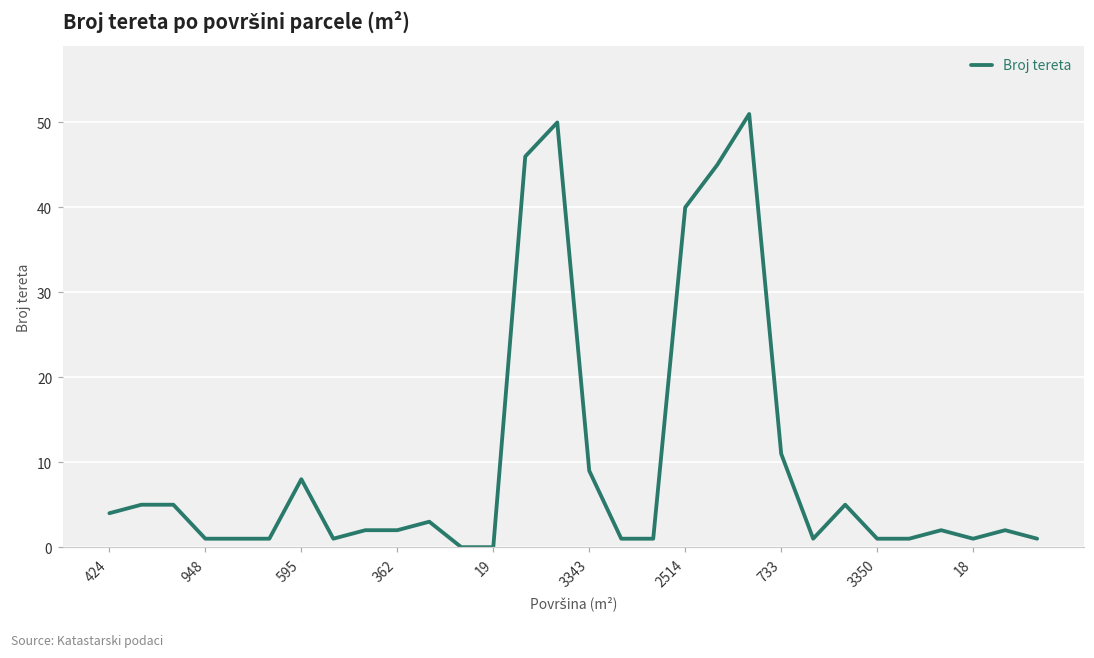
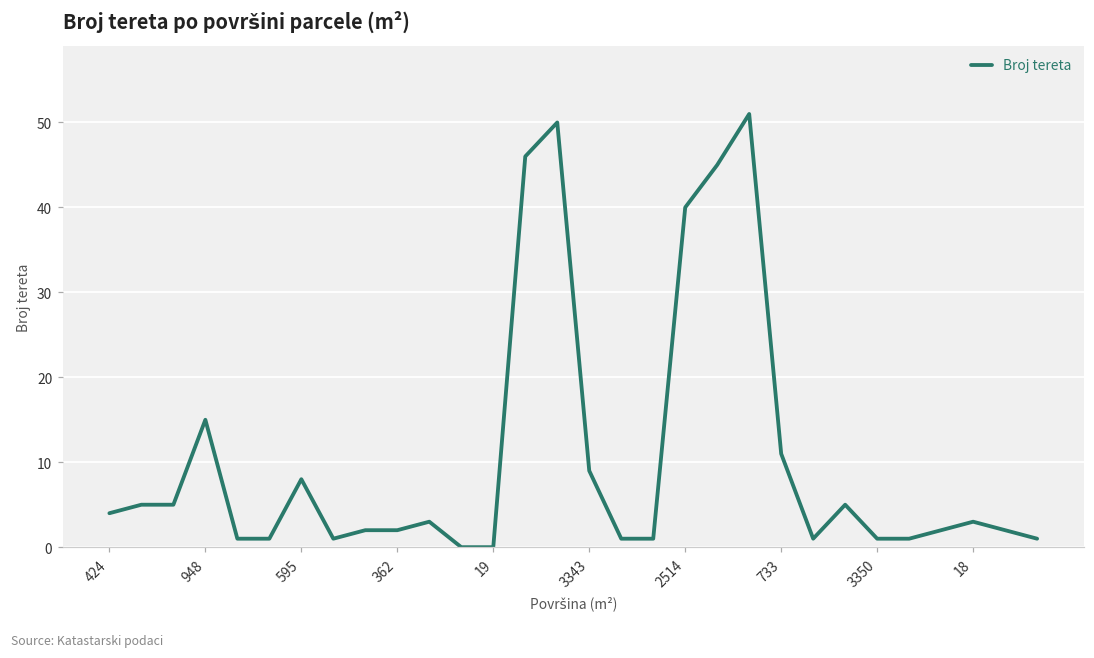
948: 1 -> 15
18: 1 -> 3
